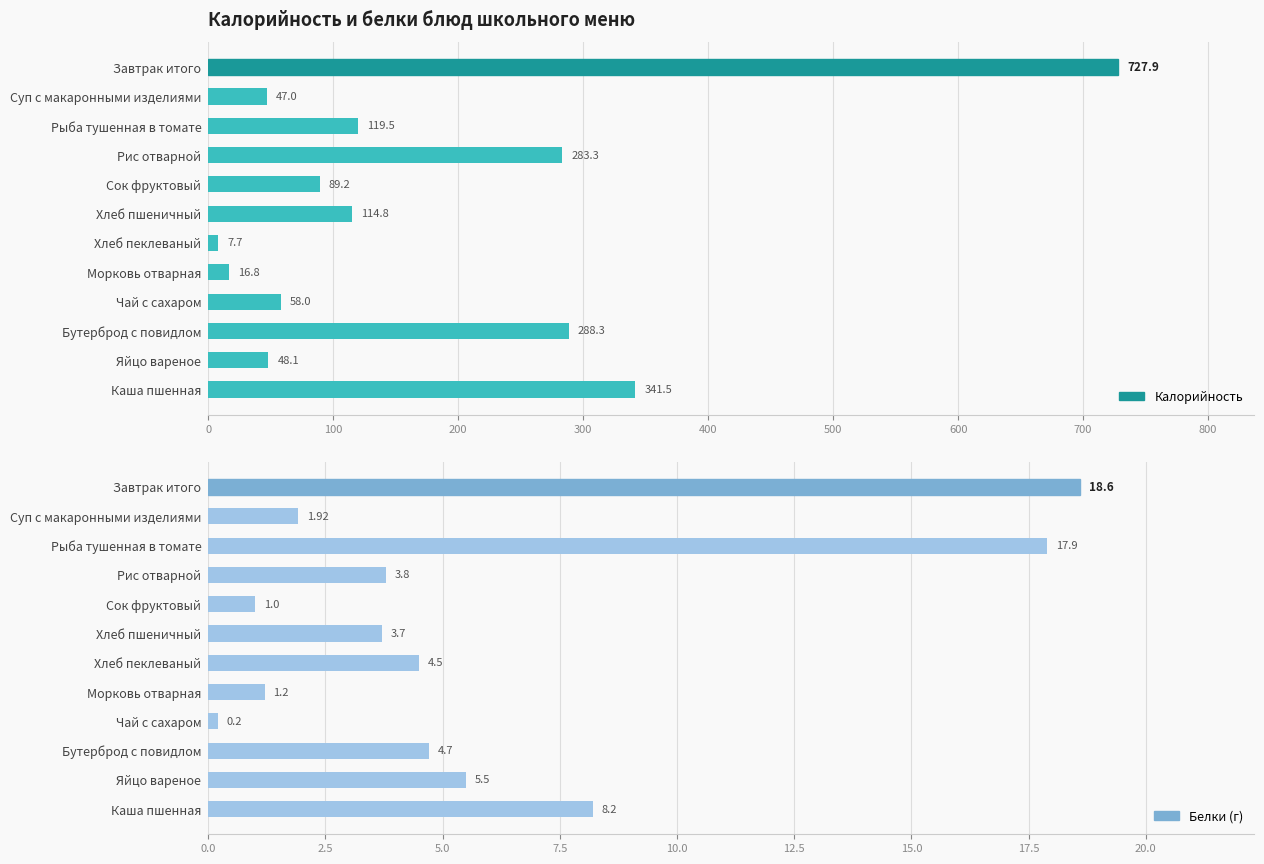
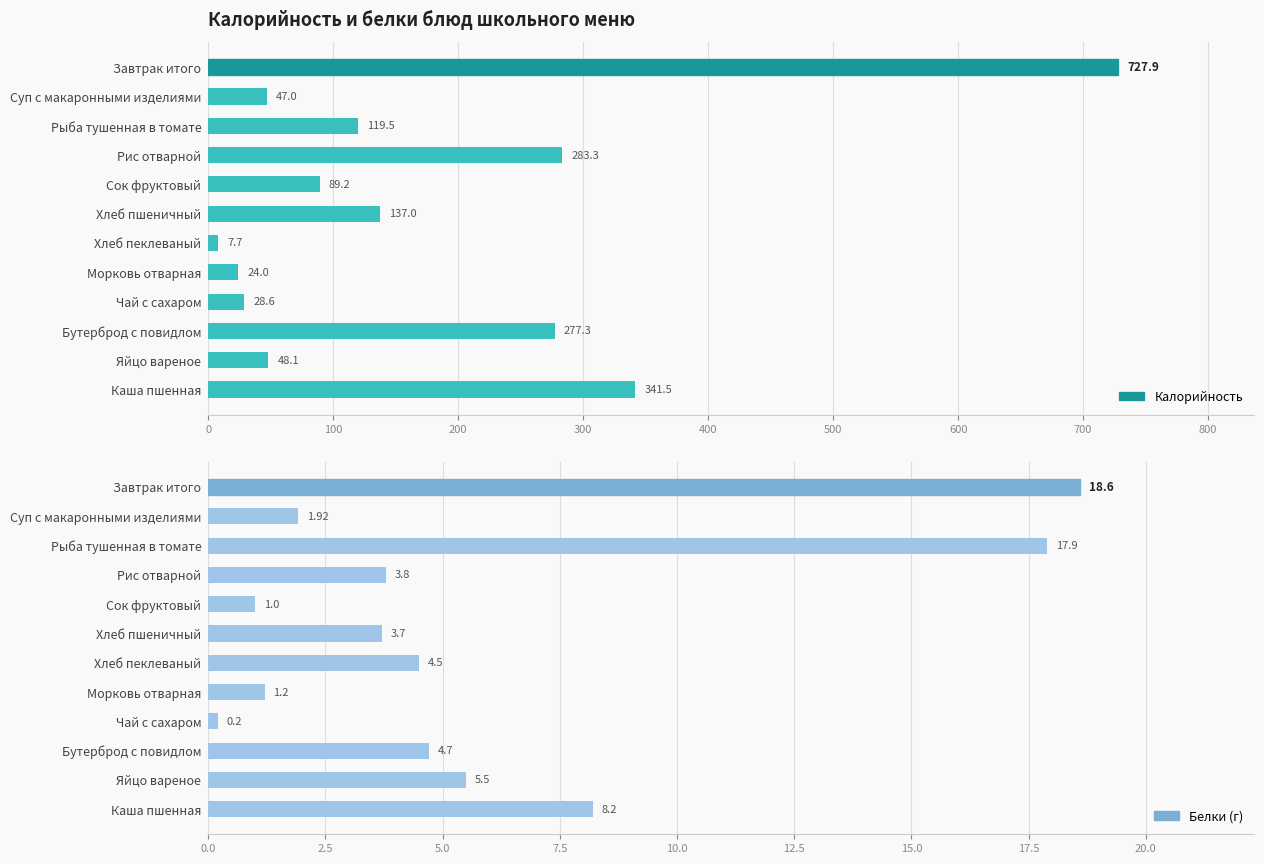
Калорийность и белки блюд школьного меню, Хлеб пшеничный: 114.8 -> 137.0
Калорийность и белки блюд школьного меню, Морковь отварная: 16.8 -> 24.0
Калорийность и белки блюд школьного меню, Чай с сахаром: 58.0 -> 28.6
Калорийность и белки блюд школьного меню, Бутерброд с повидлом: 288.3 -> 277.3
